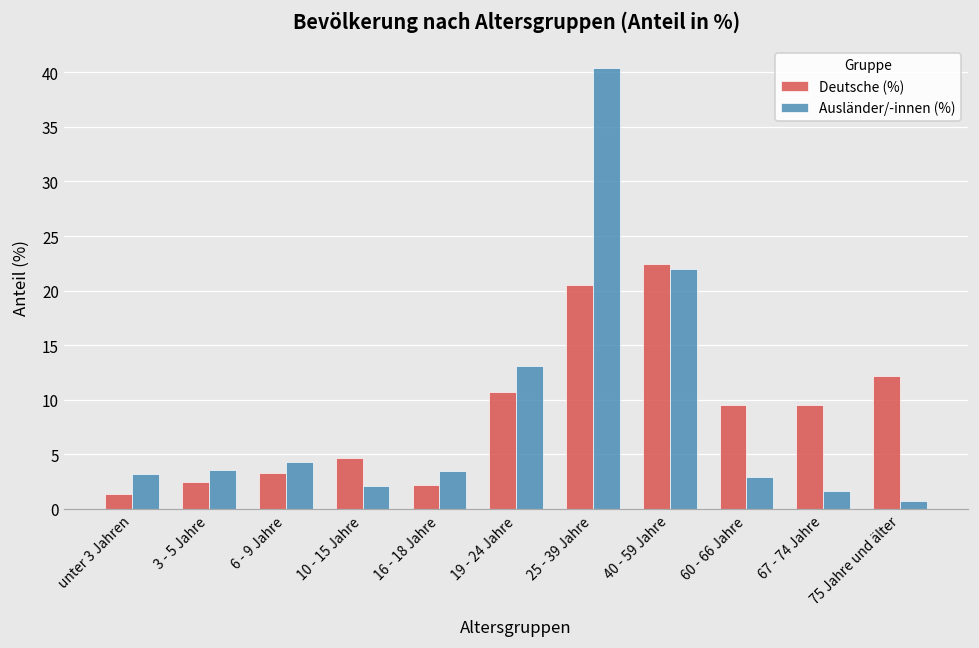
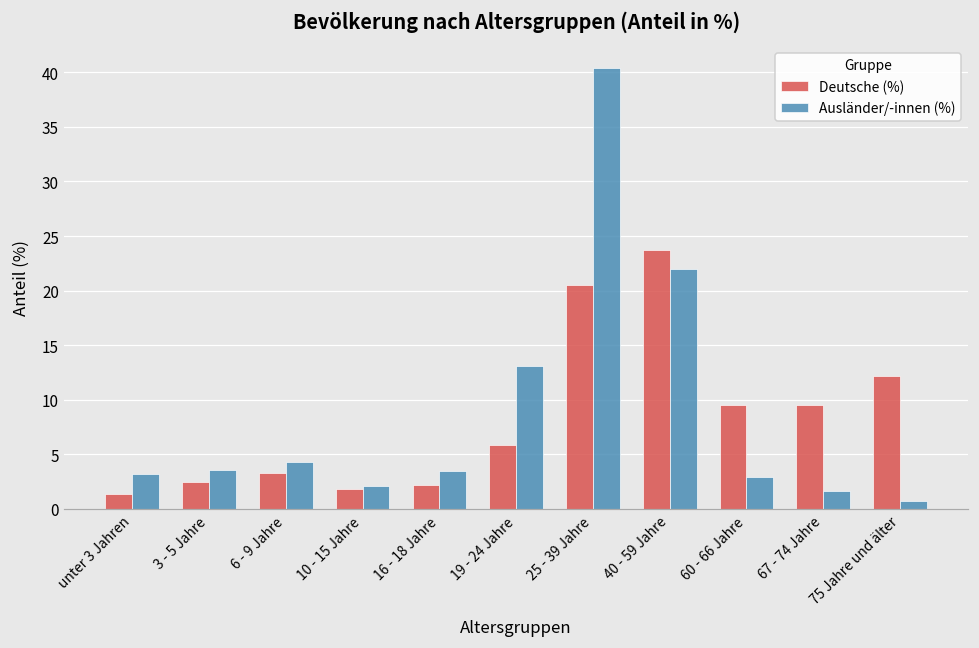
Deutsche (%), 10 - 15 Jahre: 5 -> 2
Deutsche (%), 19 - 24 Jahre: 11 -> 6
Deutsche (%), 40 - 59 Jahre: 22 -> 24
